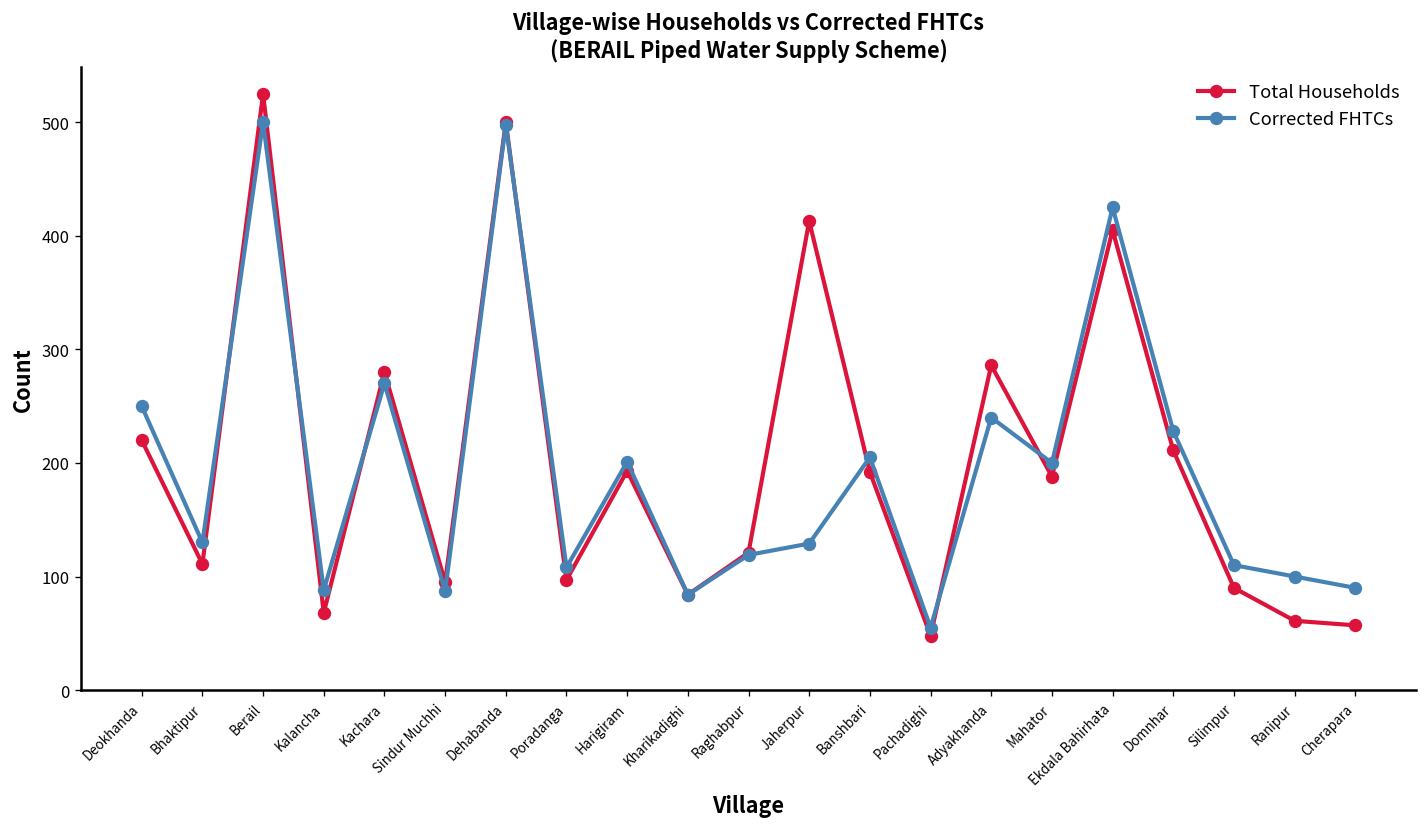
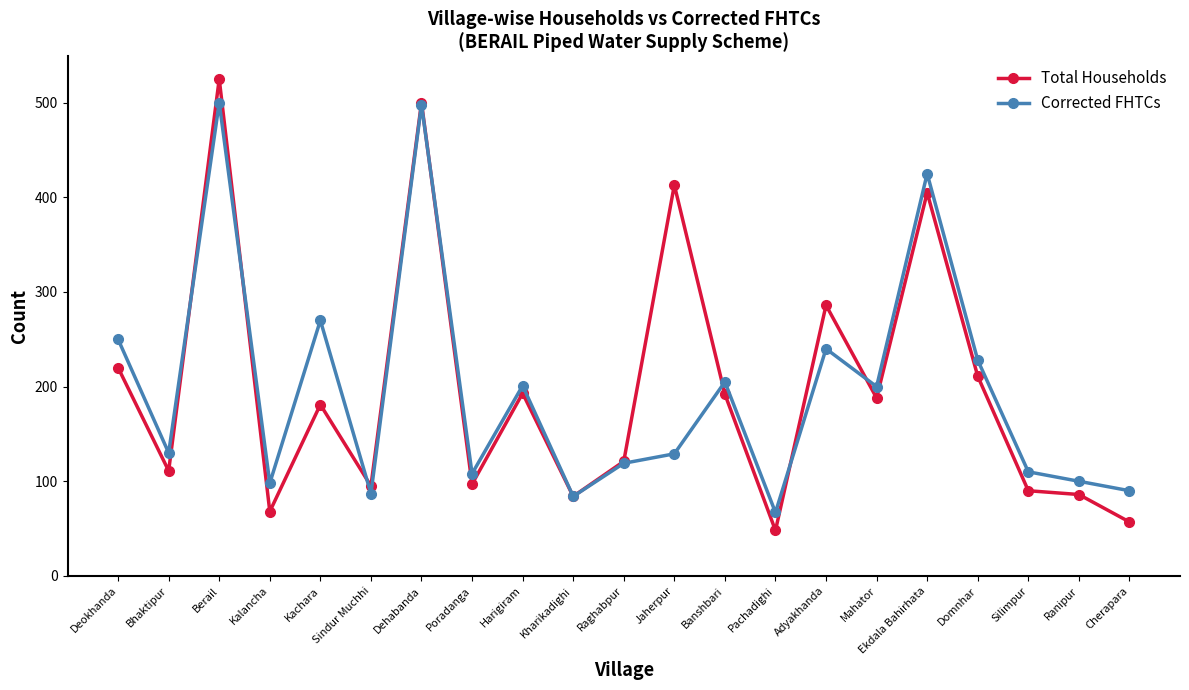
Corrected FHTCs, Kalancha: 90 -> 100
Total Households, Kachara: 280 -> 180
Corrected FHTCs, Pachadighi: 60 -> 70
Total Households, Ranipur: 60 -> 90
